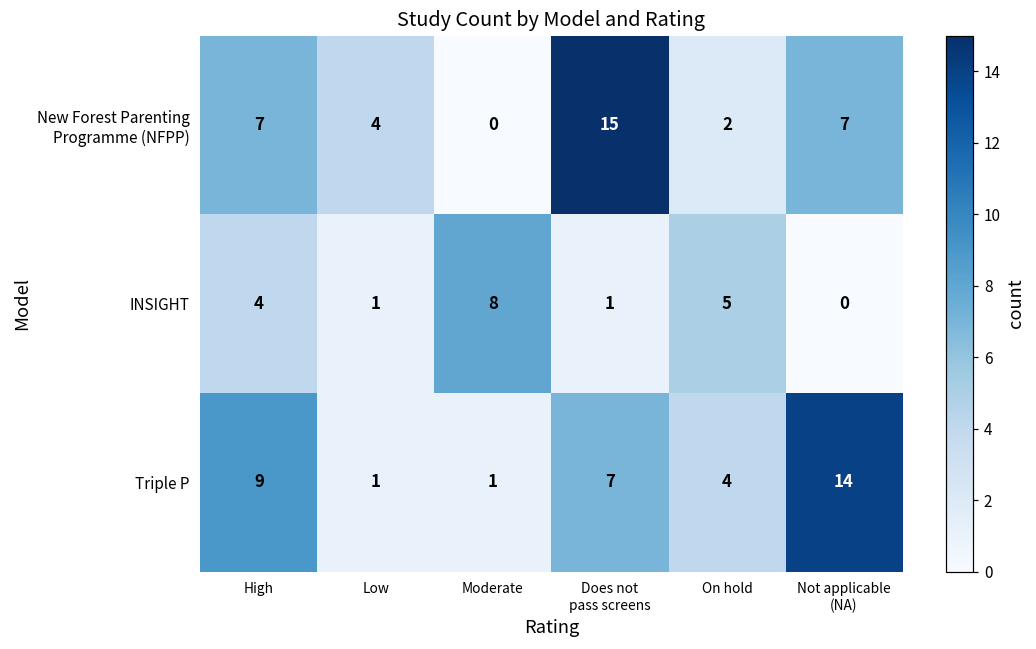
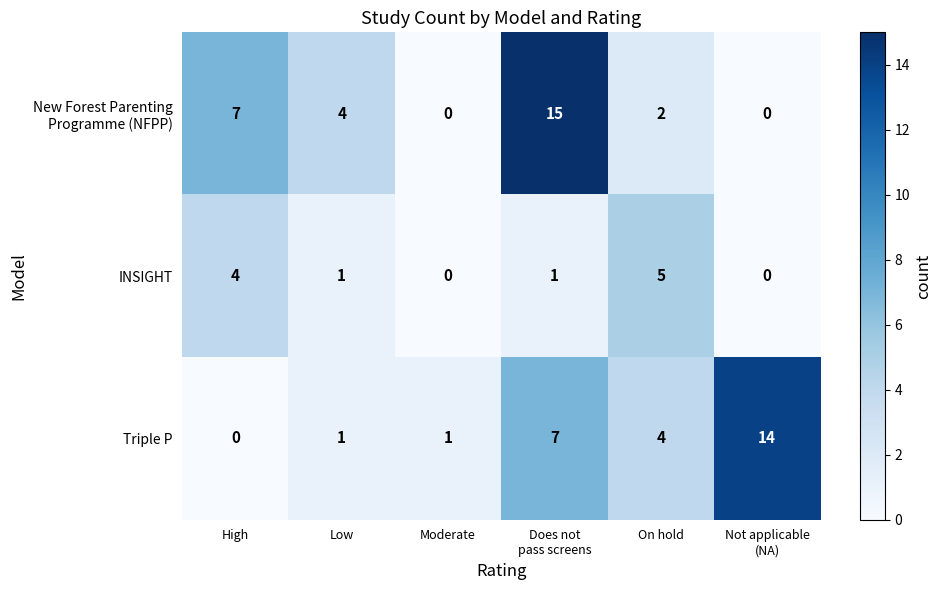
New Forest Parenting Programme (NFPP), Not applicable (NA): 7 -> 0
INSIGHT, Moderate: 8 -> 0
Triple P, High: 9 -> 0
